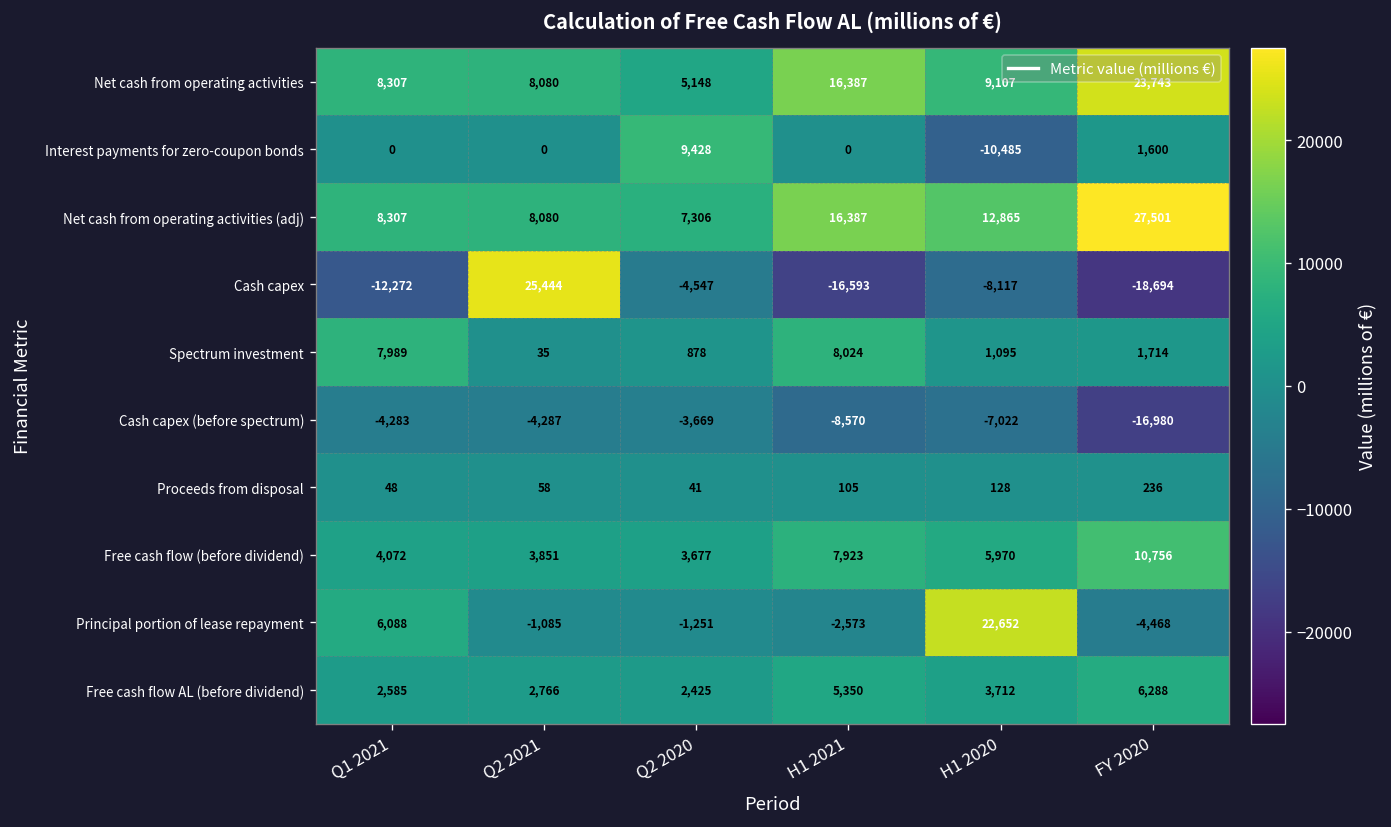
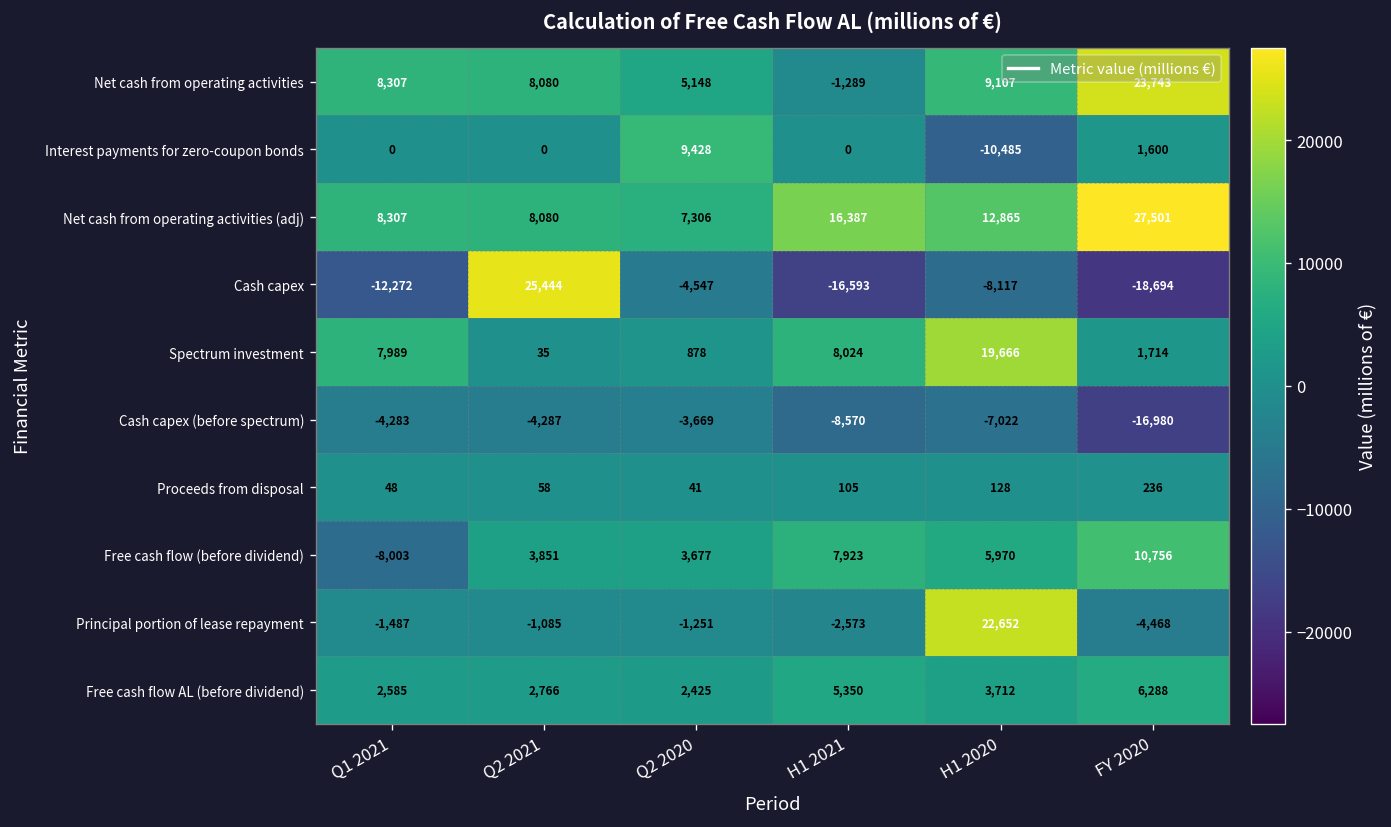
Net cash from operating activities, H1 2021: 16,387 -> -1,289
Spectrum investment, H1 2020: 1,095 -> 19,666
Free cash flow (before dividend), Q1 2021: 4,072 -> -8,003
Principal portion of lease repayment, Q1 2021: 6,088 -> -1,487
